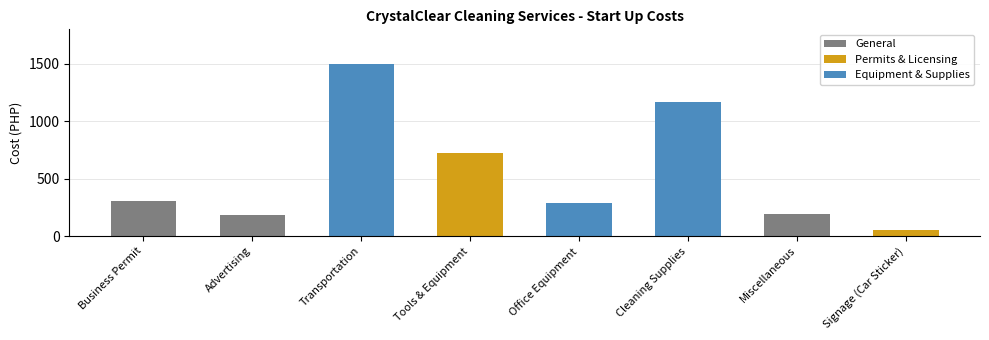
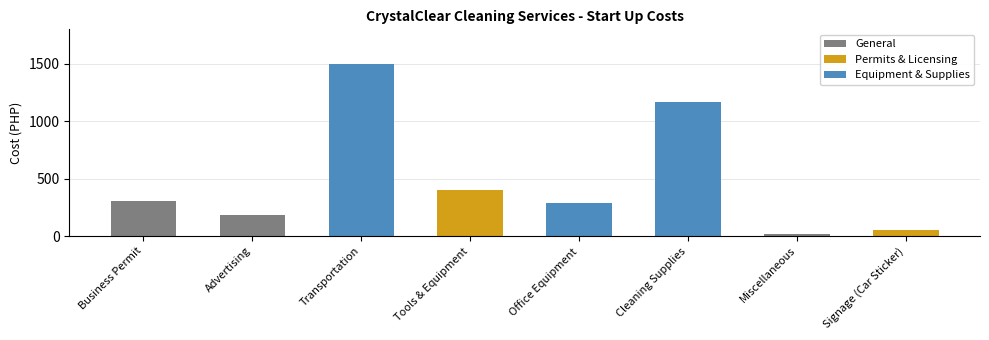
Tools & Equipment: 720 -> 410
Miscellaneous: 190 -> 20
